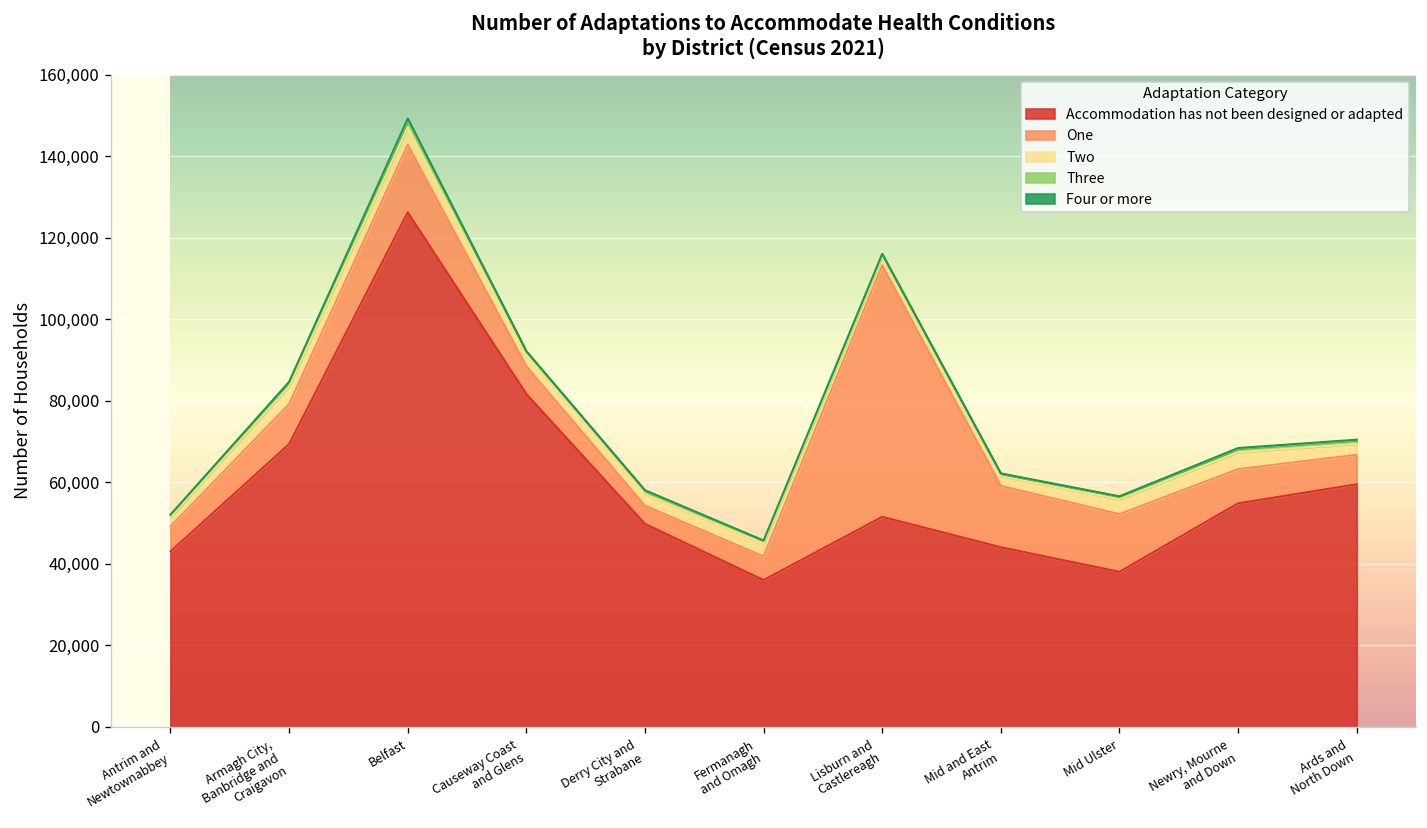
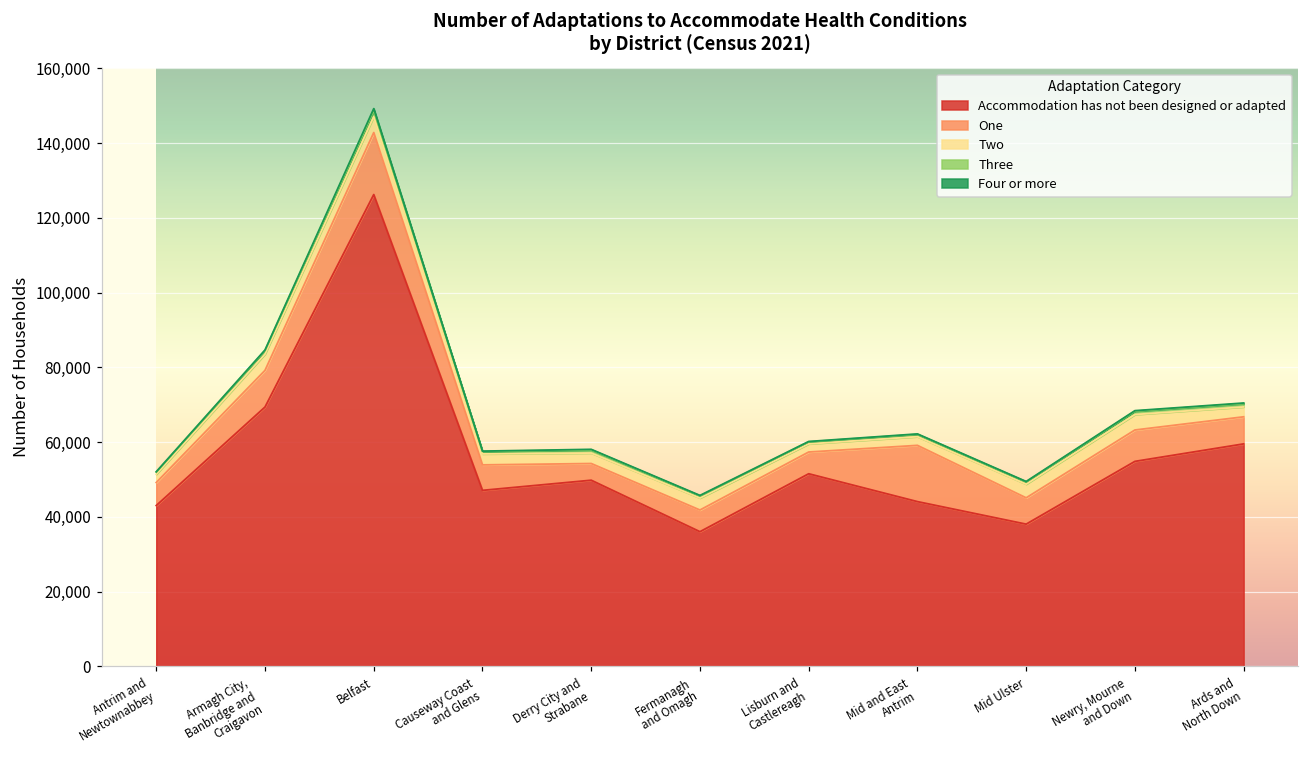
Accommodation has not been designed or adapted, Causeway Coast and Glens: 82,000 -> 47,000
One, Lisburn and Castlereagh: 62,000 -> 6,000
One, Mid Ulster: 14,000 -> 7,000
